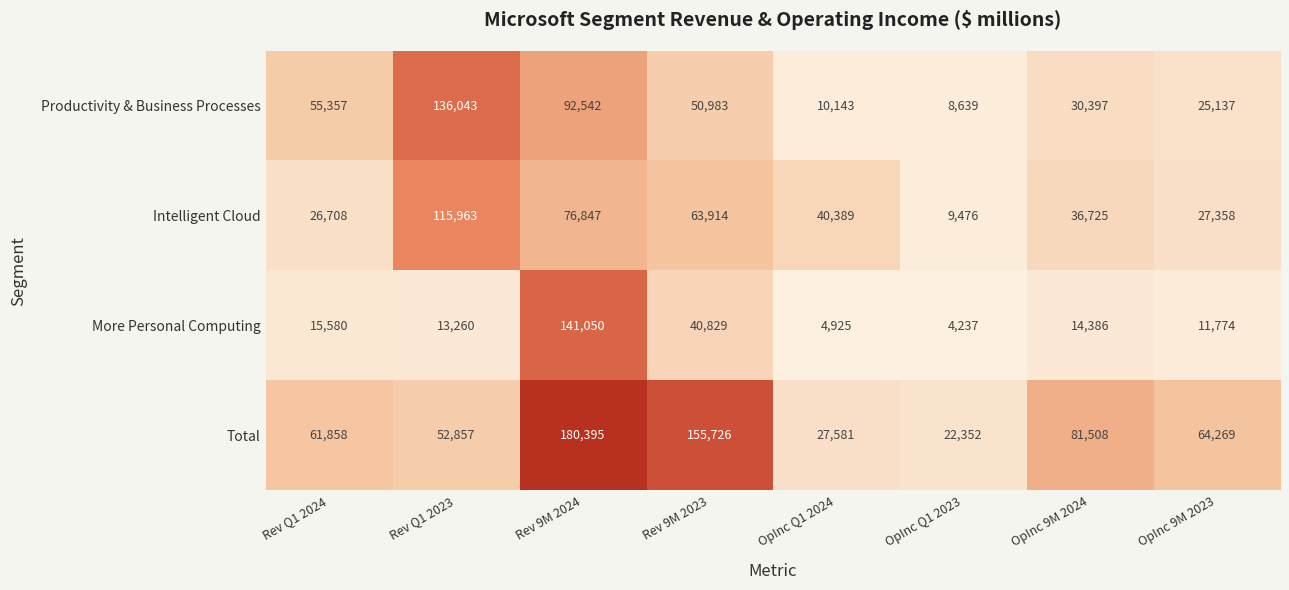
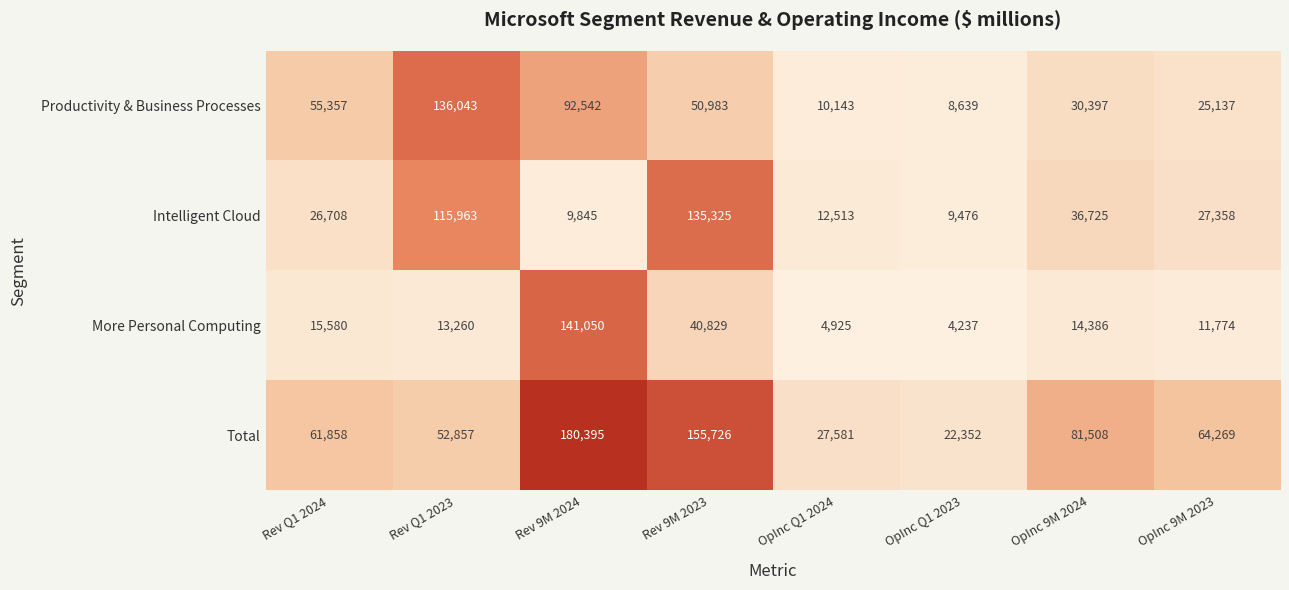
Intelligent Cloud, Rev 9M 2024: 76,847 -> 9,845
Intelligent Cloud, Rev 9M 2023: 63,914 -> 135,325
Intelligent Cloud, OpInc Q1 2024: 40,389 -> 12,513
